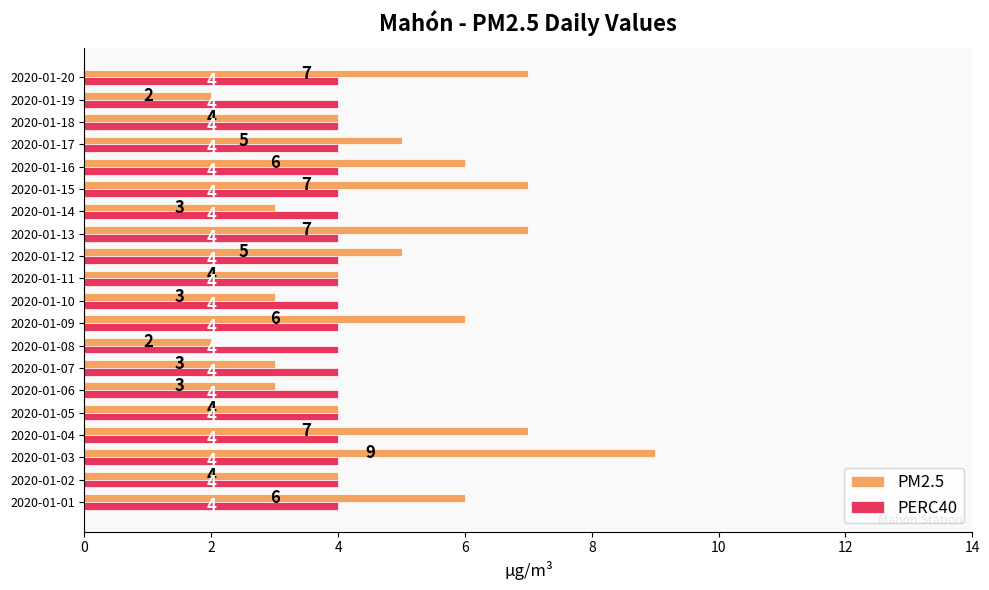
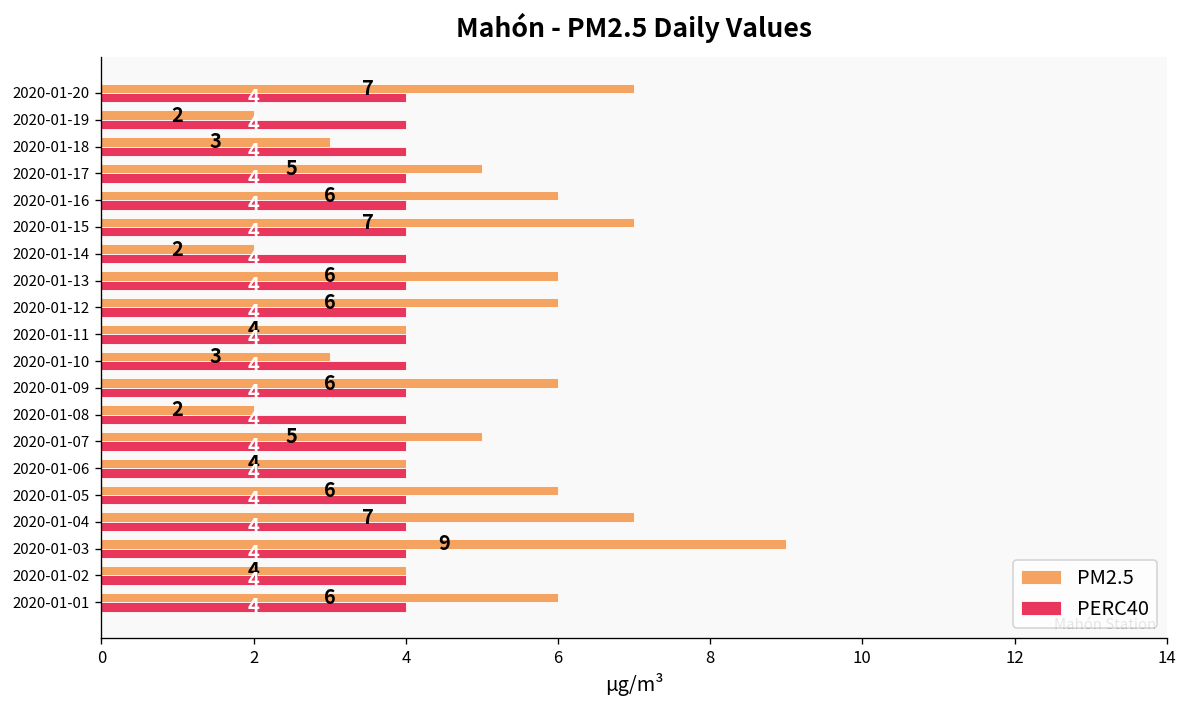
PM2.5, 2020-01-18: 4 -> 3
PM2.5, 2020-01-14: 3 -> 2
PM2.5, 2020-01-13: 7 -> 6
PM2.5, 2020-01-12: 5 -> 6
PM2.5, 2020-01-07: 3 -> 5
PM2.5, 2020-01-06: 3 -> 4
PM2.5, 2020-01-05: 4 -> 6
